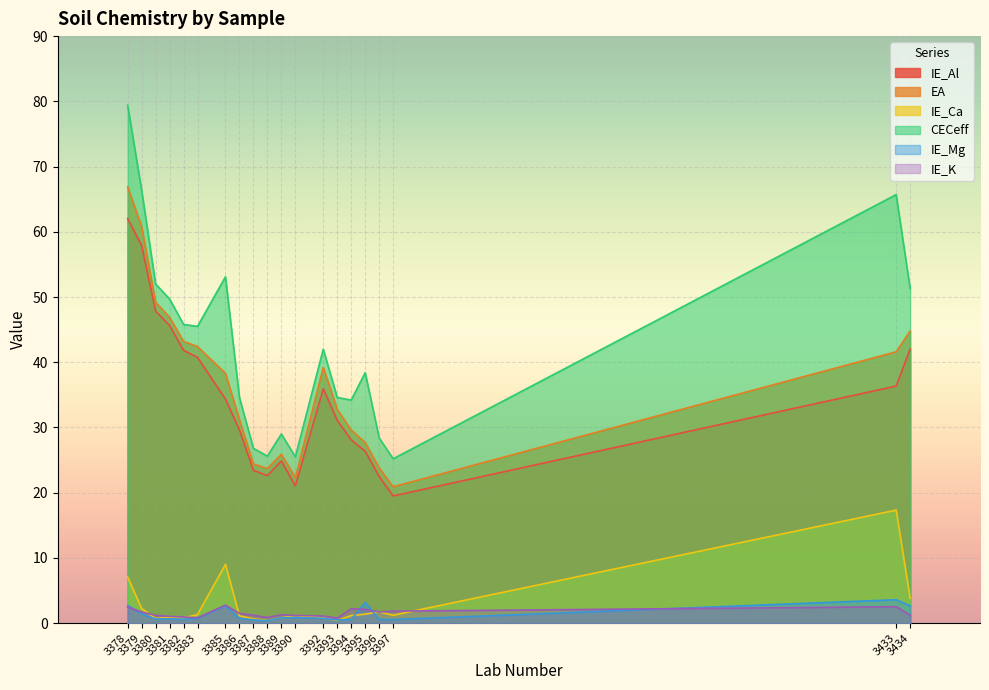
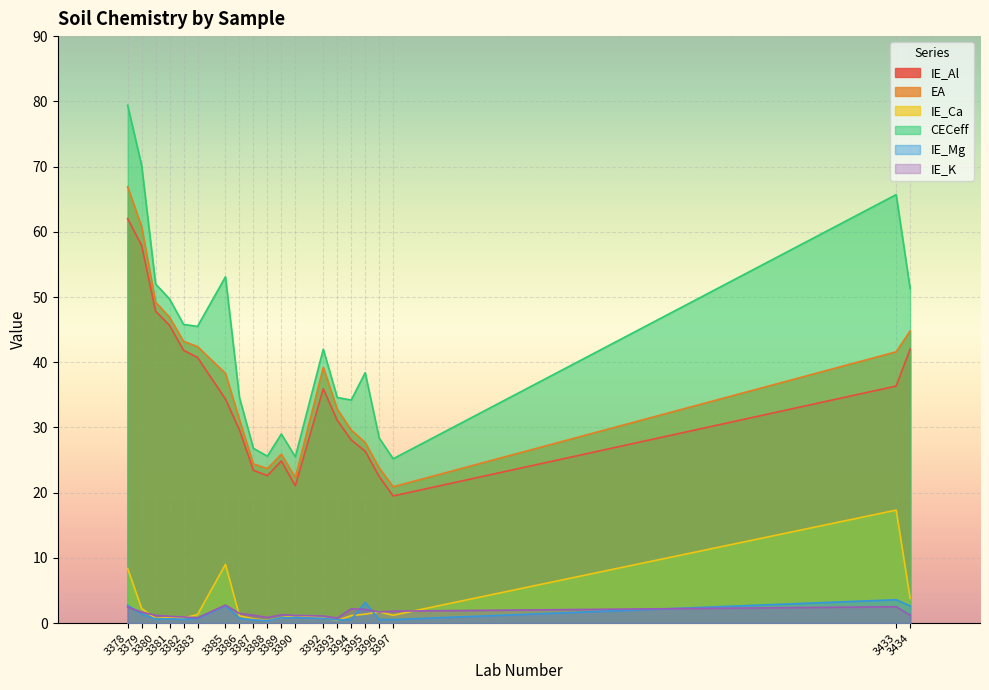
IE_Ca, 3378: 7 -> 8
CECeff, 3379: 66 -> 70
